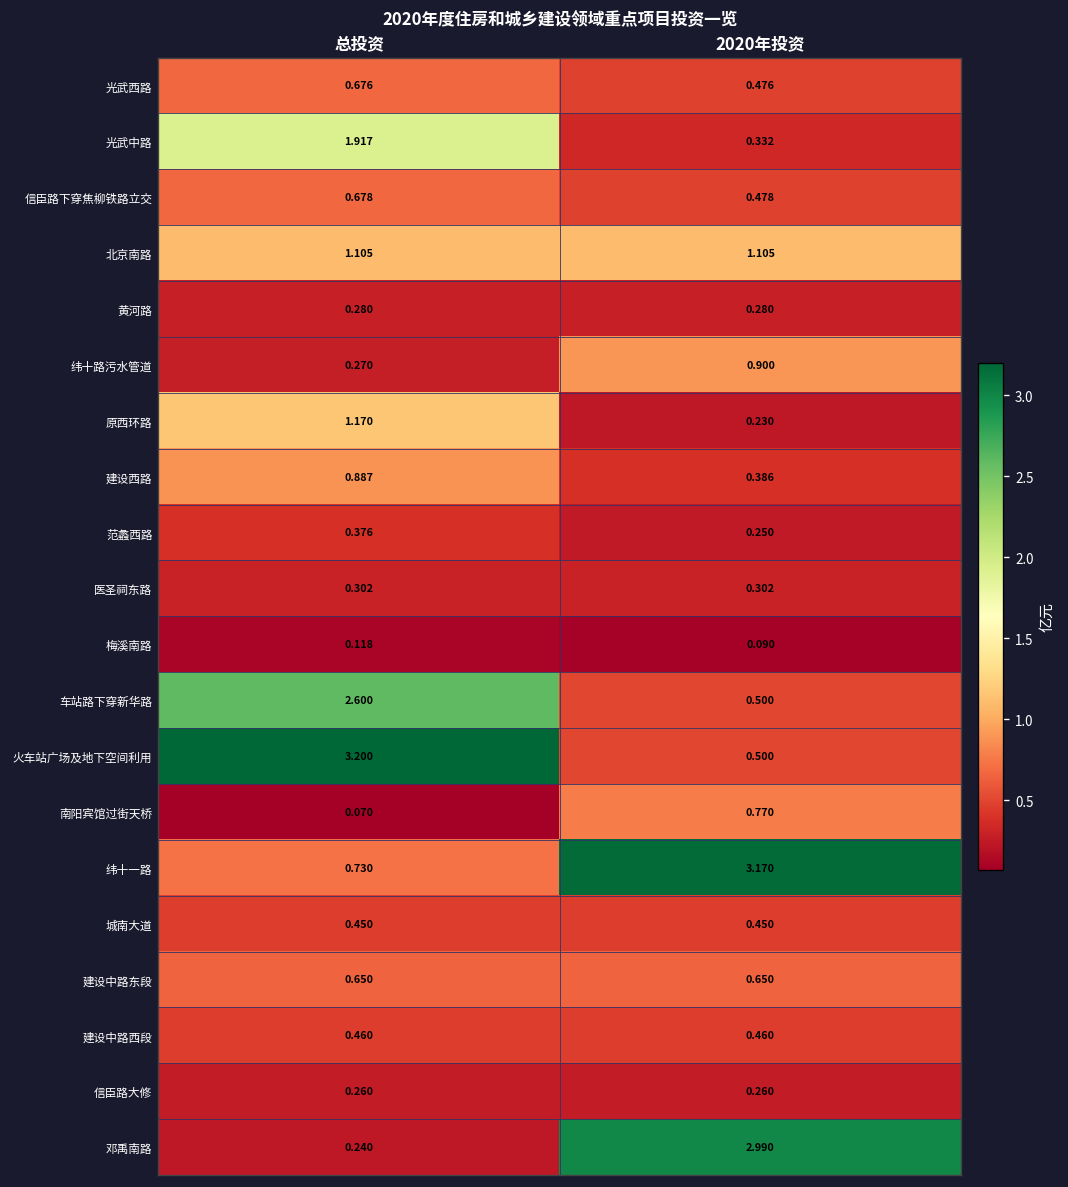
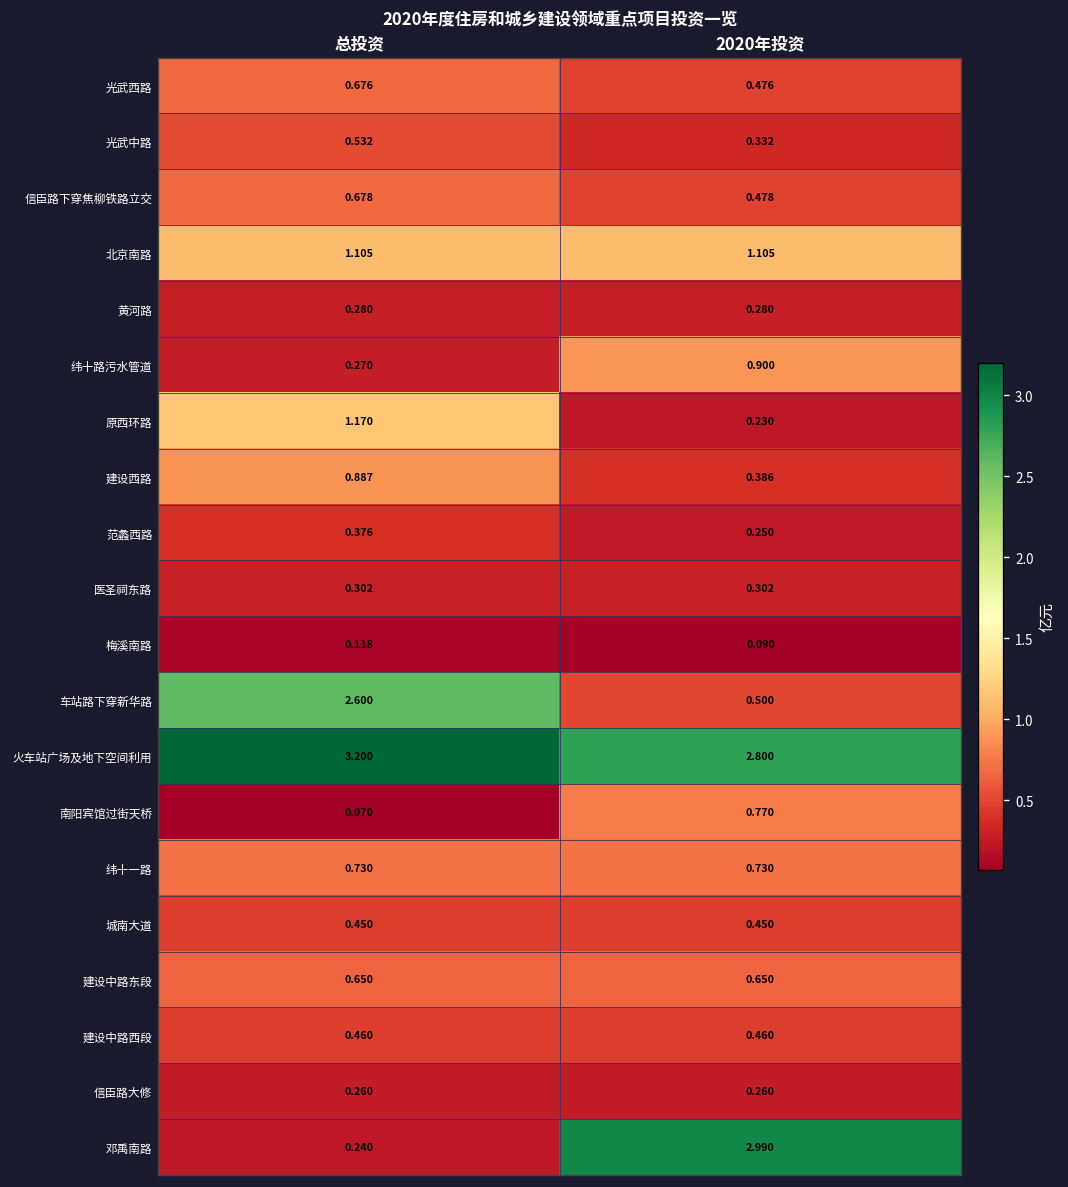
光武中路, 总投资: 1.917 -> 0.532
火车站广场及地下空间利用, 2020年投资: 0.500 -> 2.800
纬十一路, 2020年投资: 3.170 -> 0.730
